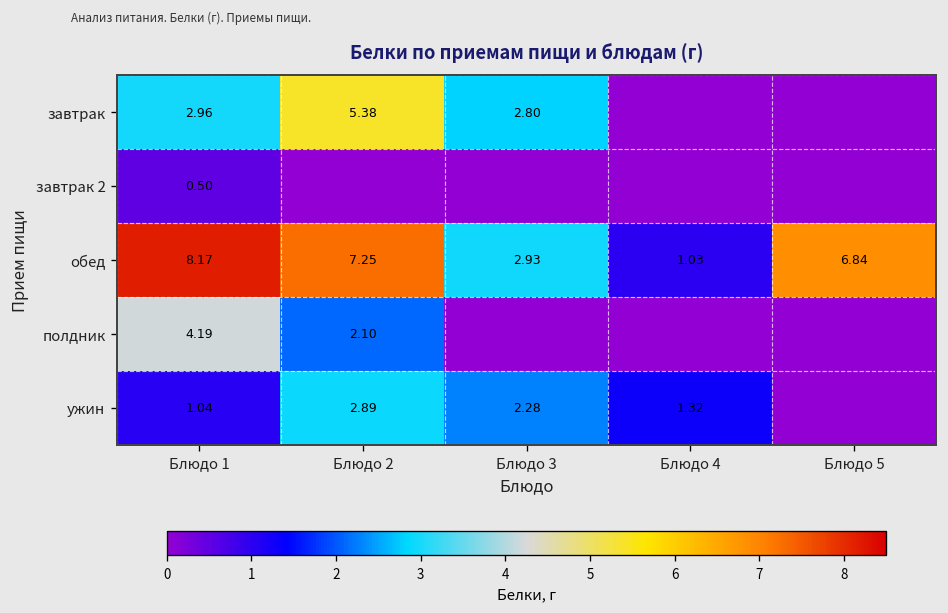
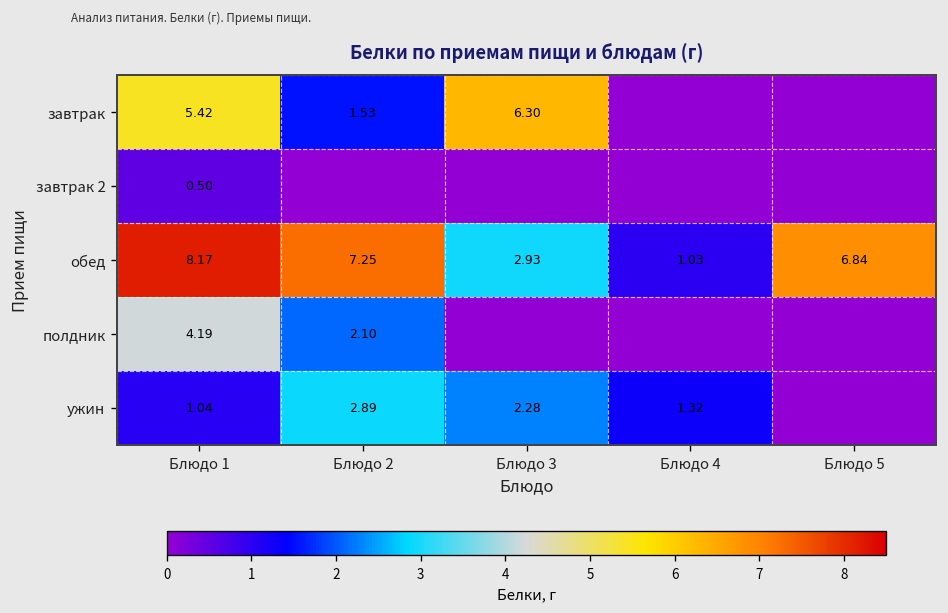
завтрак, Блюдо 1: 2.96 -> 5.42
завтрак, Блюдо 2: 5.38 -> 1.53
завтрак, Блюдо 3: 2.80 -> 6.30
